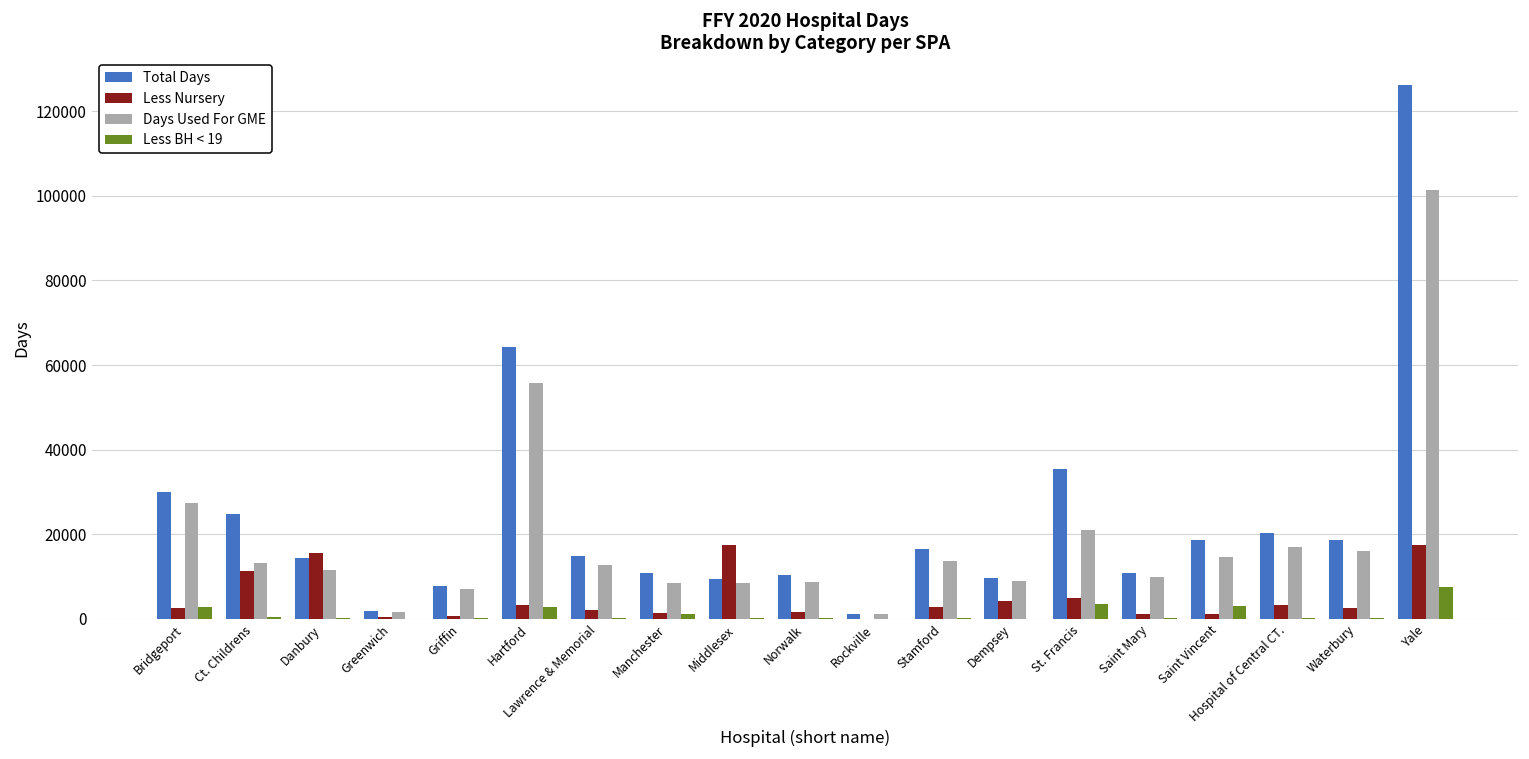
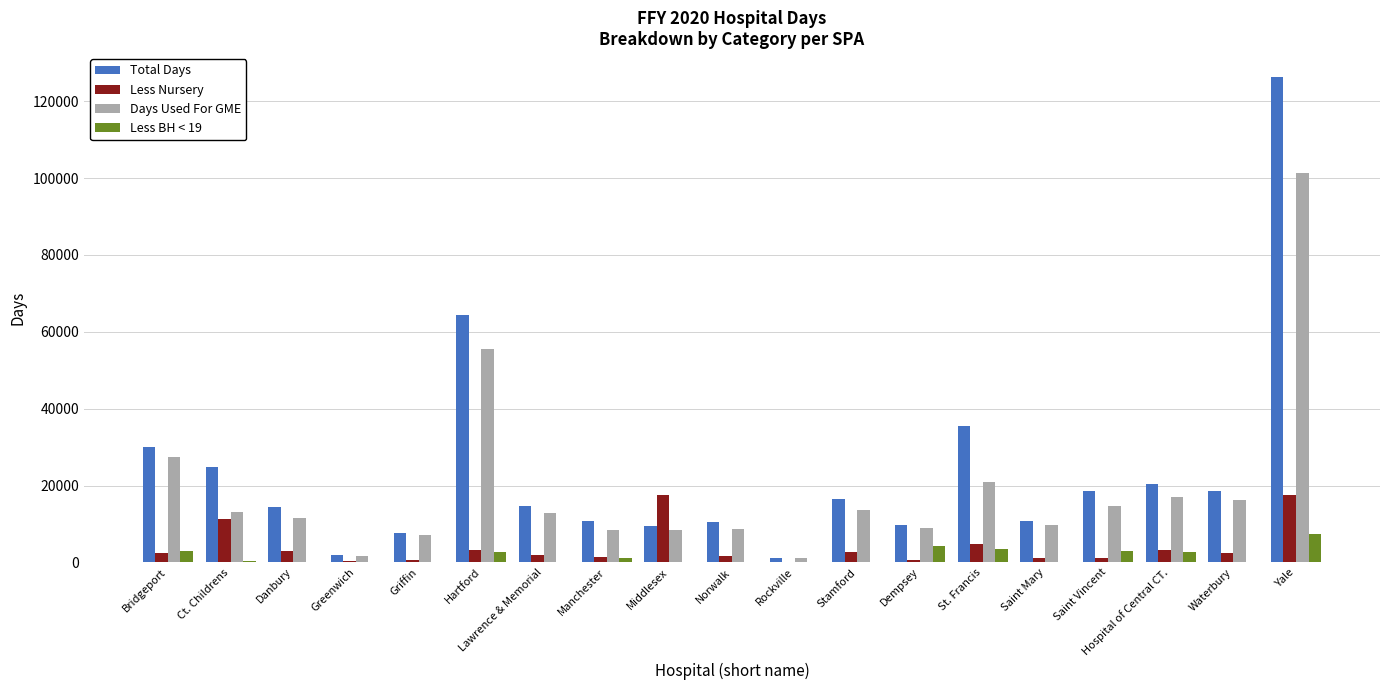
Less Nursery, Danbury: 15000 -> 3000
Less Nursery, Dempsey: 4000 -> 1000
Less BH < 19, Dempsey: 0 -> 4000
Less BH < 19, Hospital of Central CT.: 0 -> 3000
